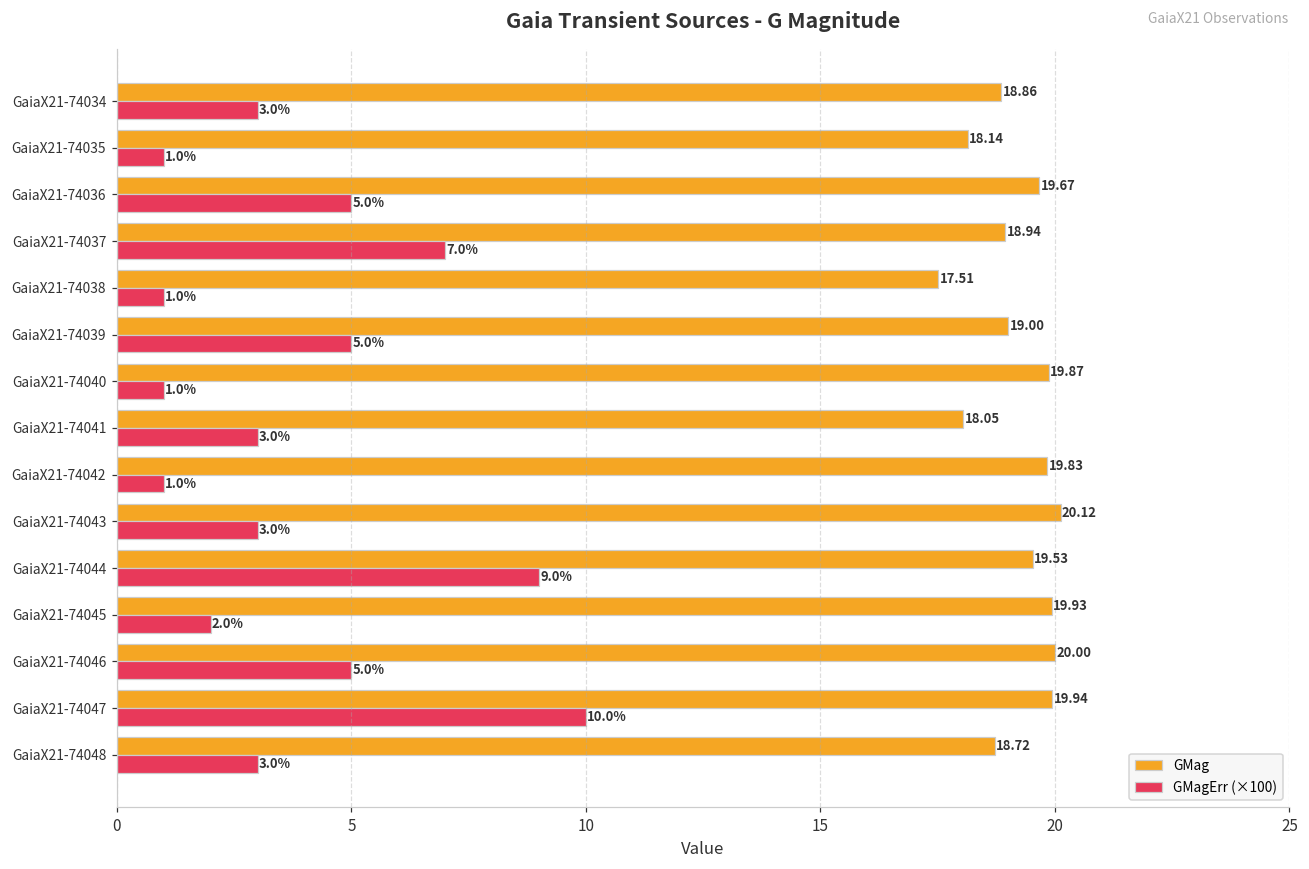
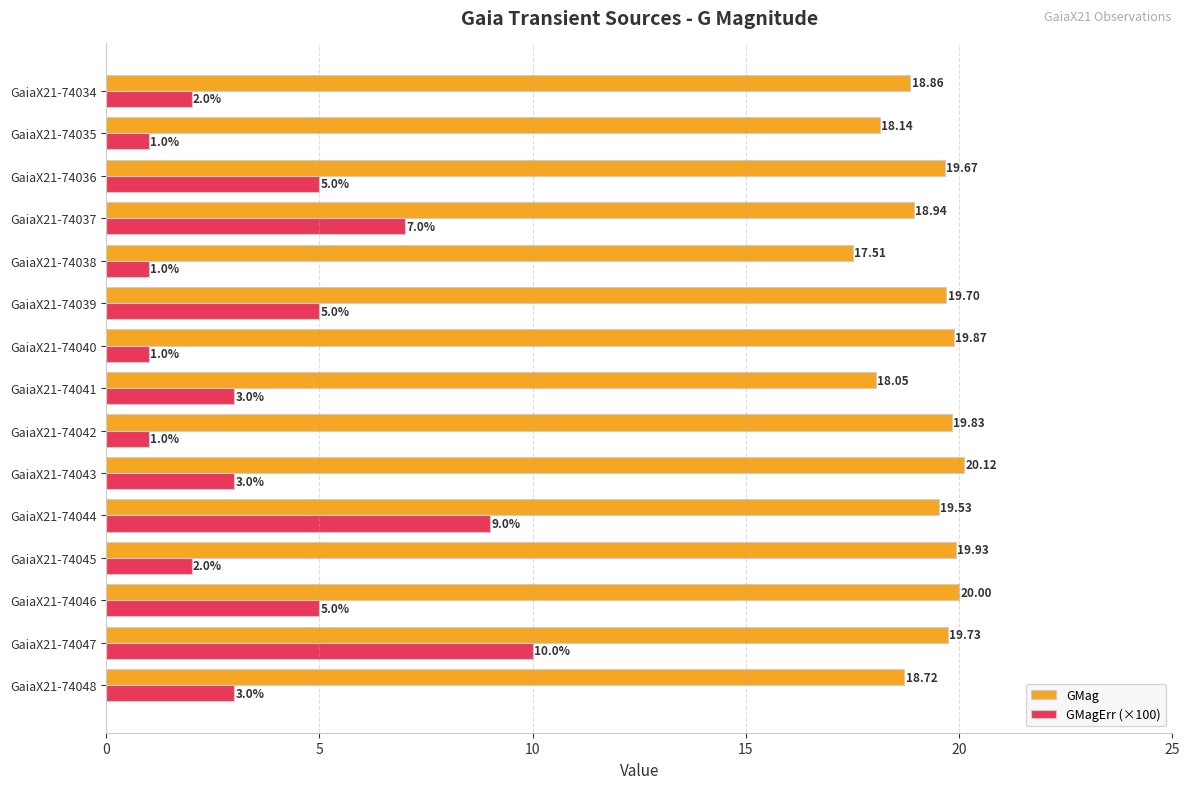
GMagErr (×100), GaiaX21-74034: 3.0% -> 2.0%
GMag, GaiaX21-74039: 19.00 -> 19.70
GMag, GaiaX21-74047: 19.94 -> 19.73
